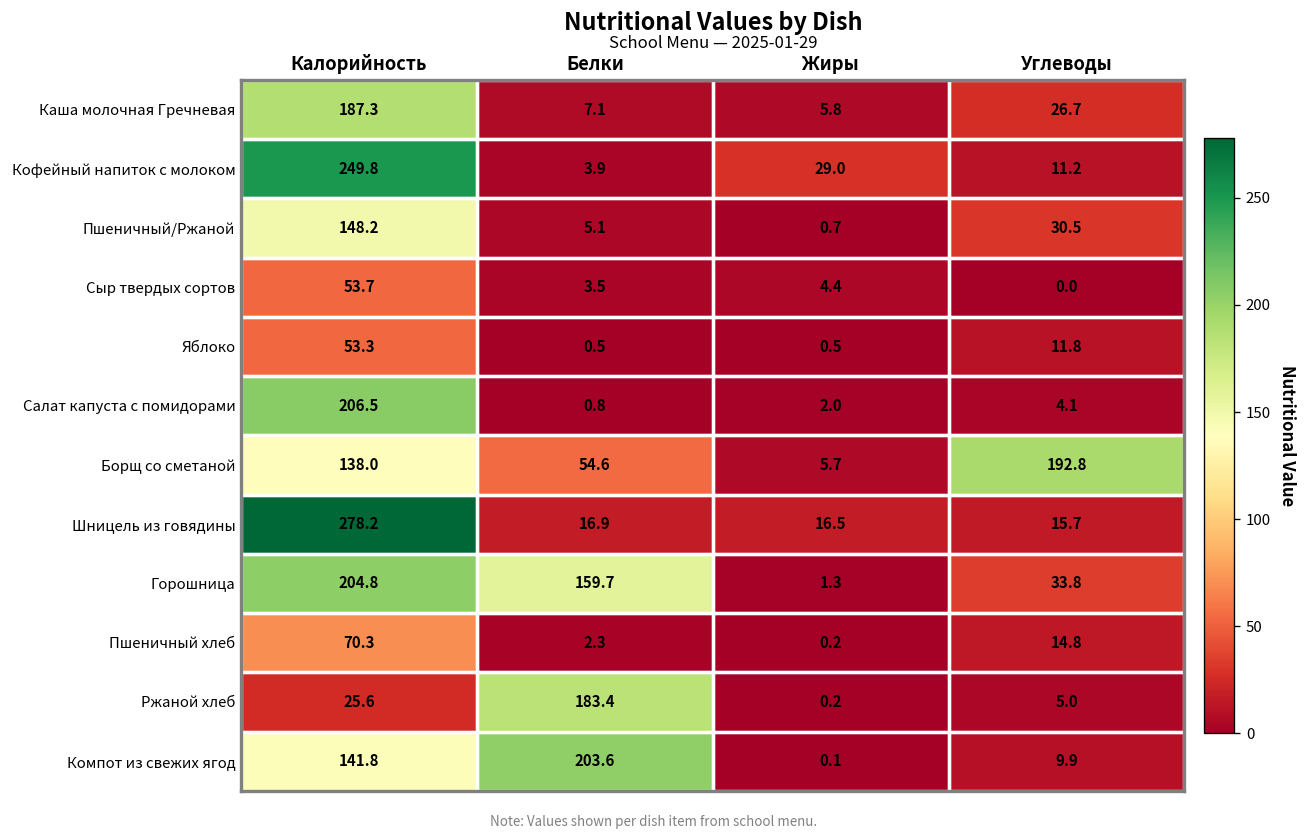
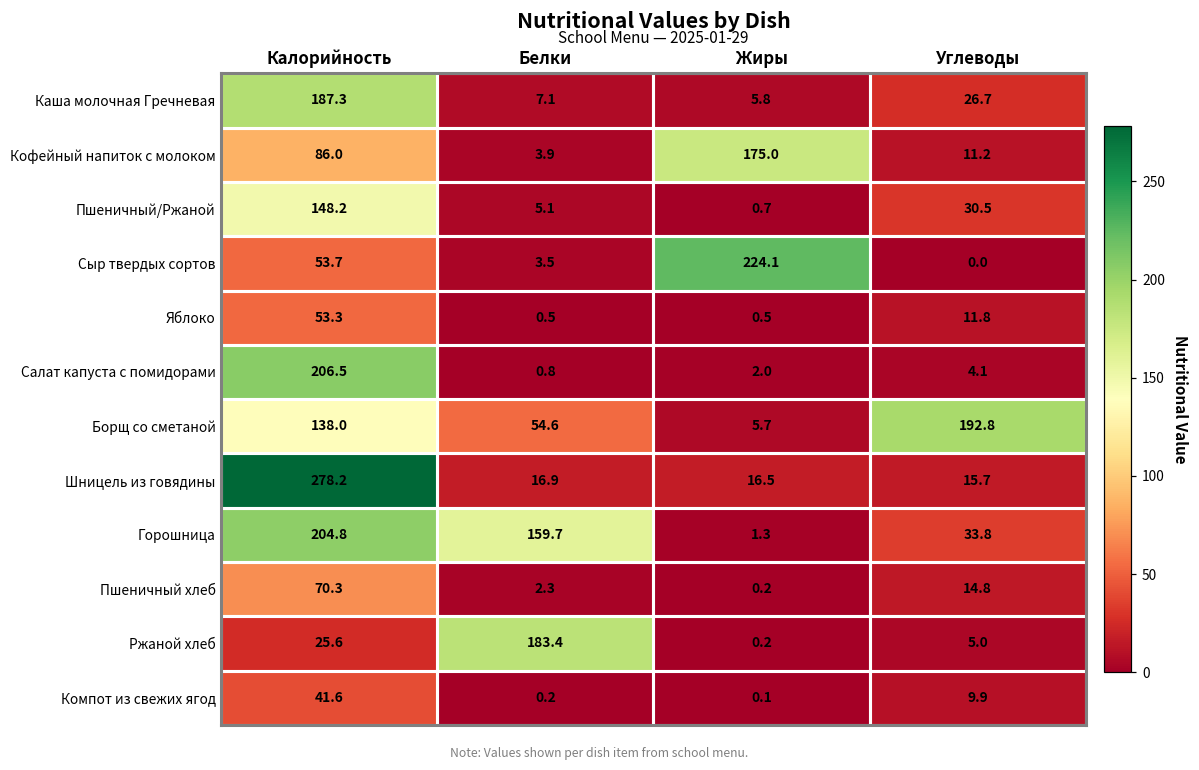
Кофейный напиток с молоком, Калорийность: 249.8 -> 86.0
Кофейный напиток с молоком, Жиры: 29.0 -> 175.0
Сыр твердых сортов, Жиры: 4.4 -> 224.1
Компот из свежих ягод, Калорийность: 141.8 -> 41.6
Компот из свежих ягод, Белки: 203.6 -> 0.2
